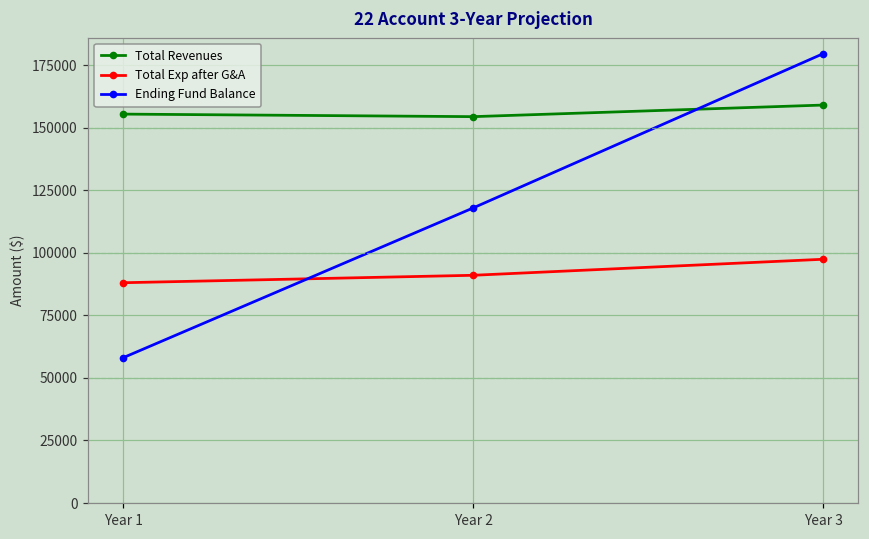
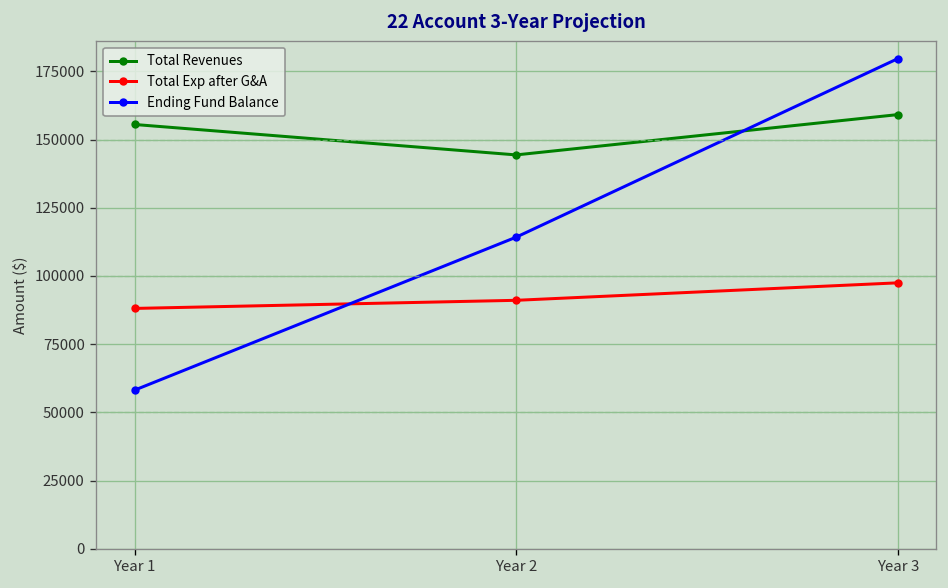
Total Revenues, Year 2: 155000 -> 144000
Ending Fund Balance, Year 2: 118000 -> 114000
